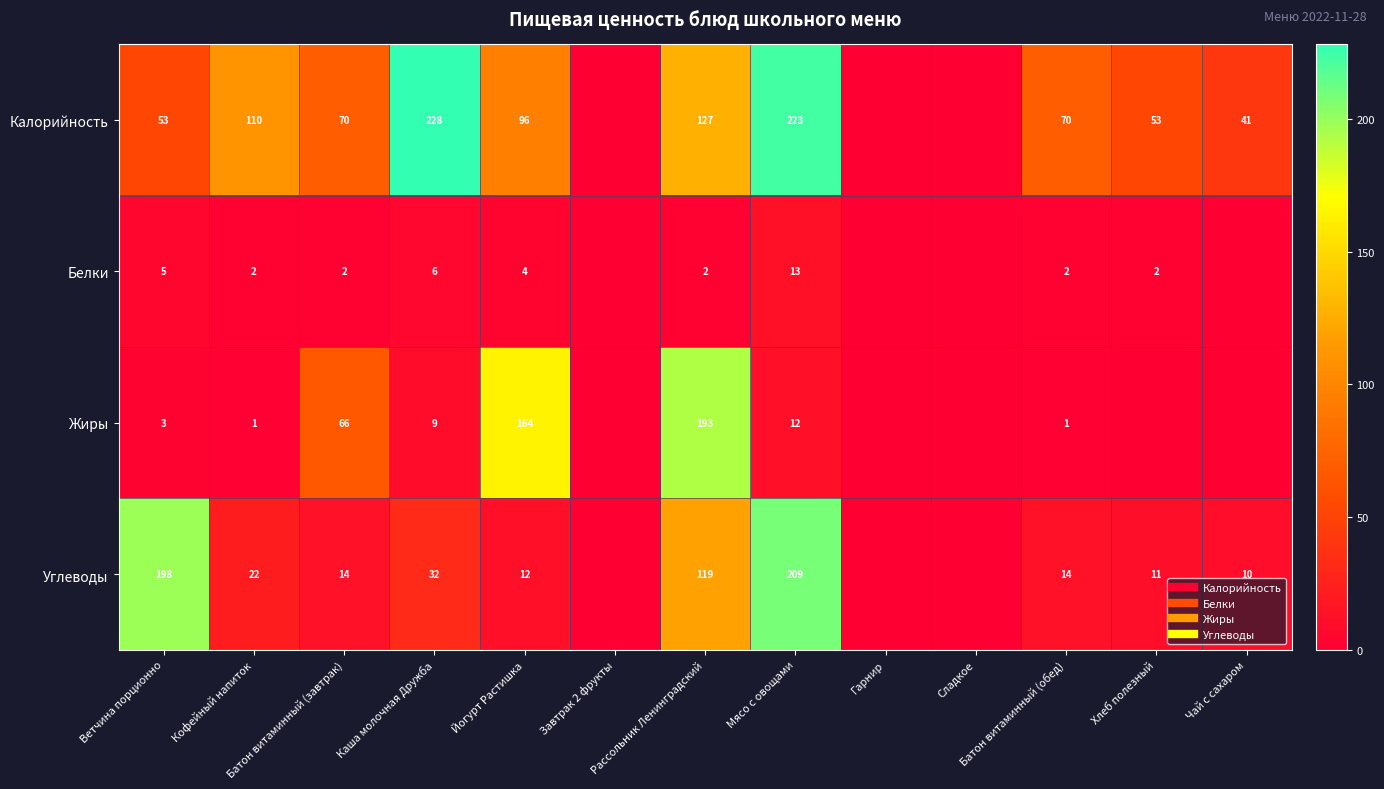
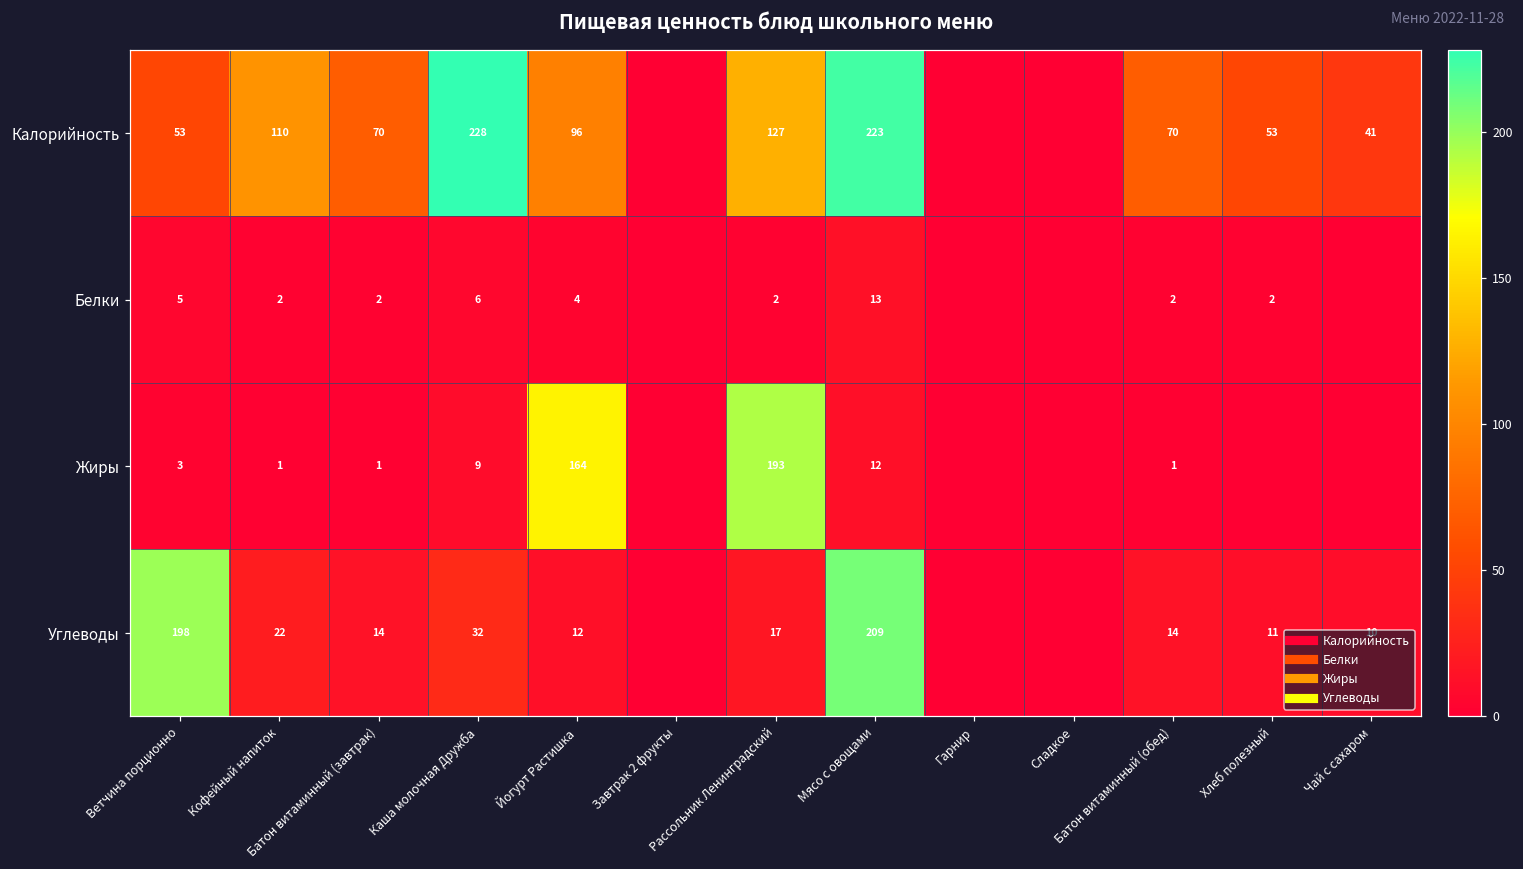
Жиры, Батон витаминный (завтрак): 66 -> 1
Углеводы, Рассольник Ленинградский: 119 -> 17
